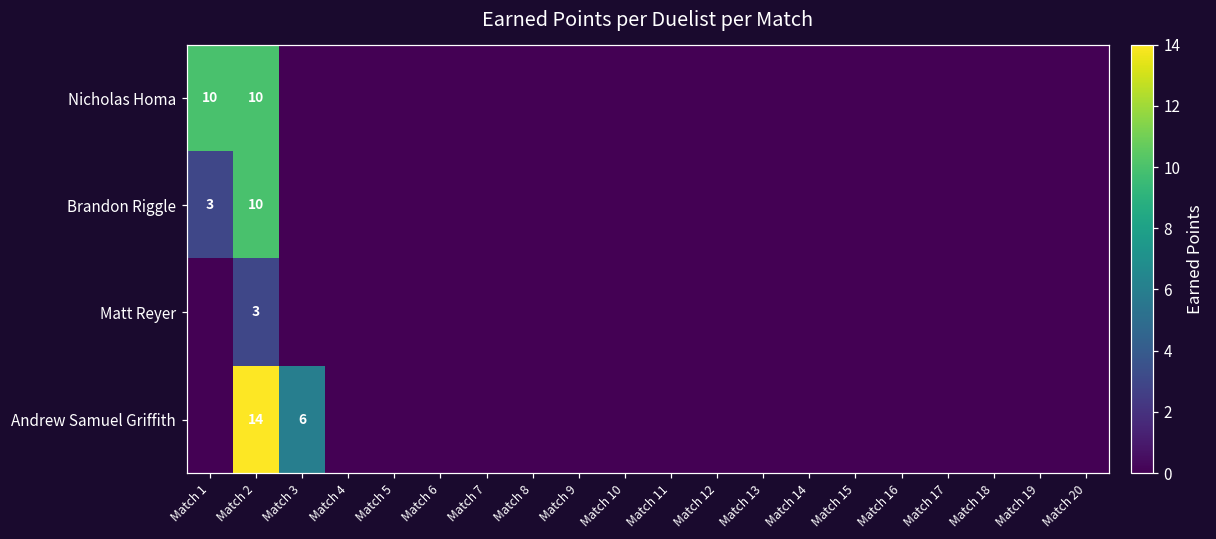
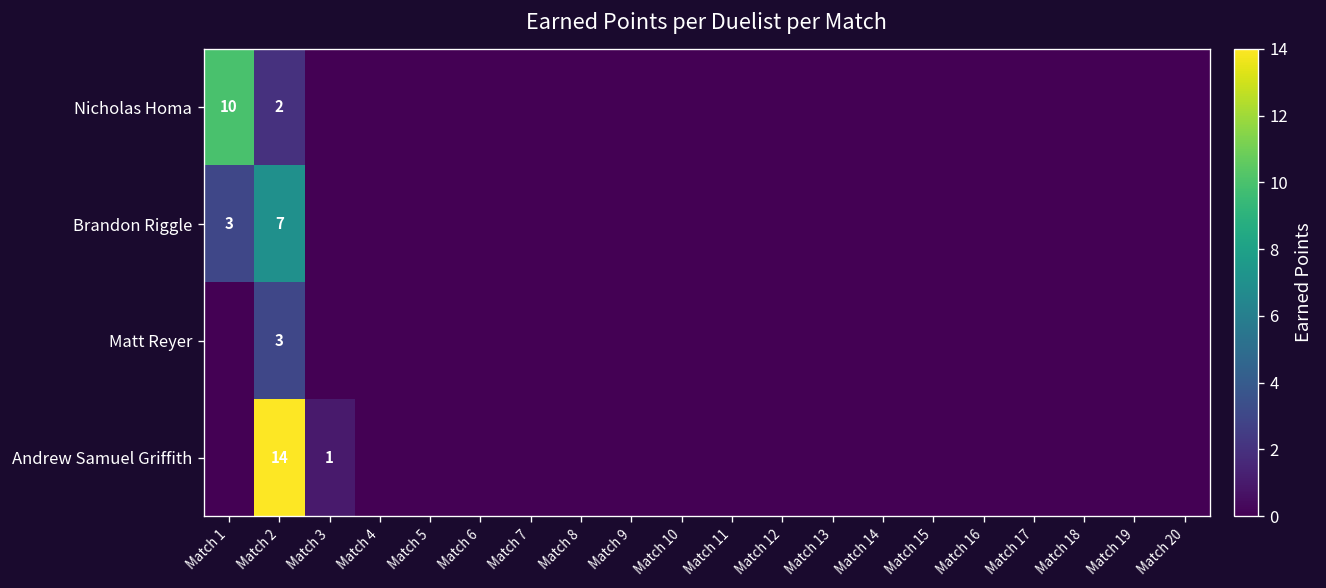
Nicholas Homa, Match 2: 10 -> 2
Brandon Riggle, Match 2: 10 -> 7
Andrew Samuel Griffith, Match 3: 6 -> 1
